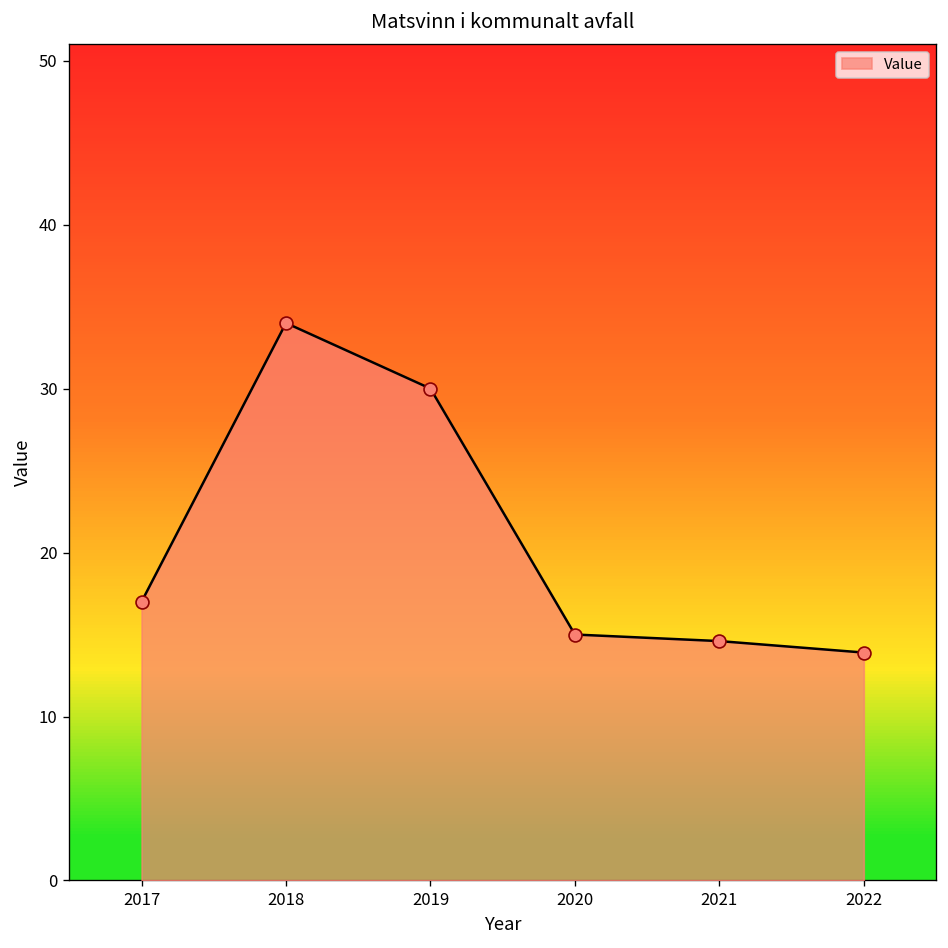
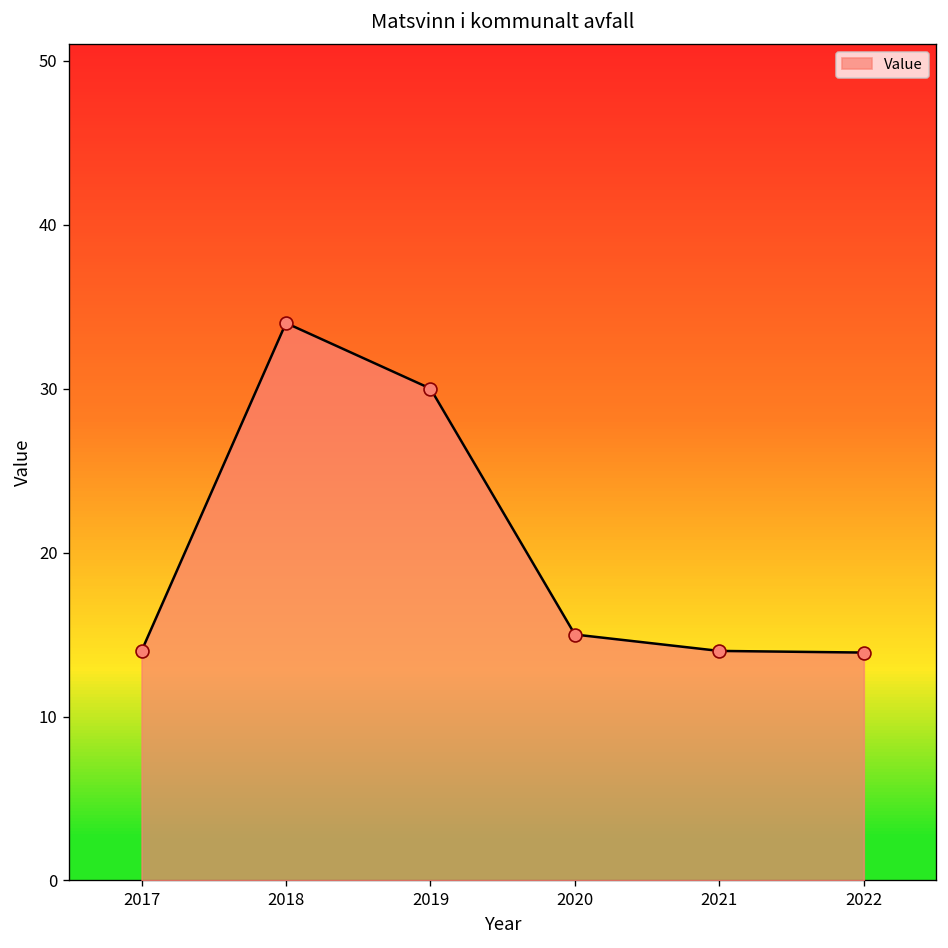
2017: 17 -> 14
2021: 14.6 -> 14.0
